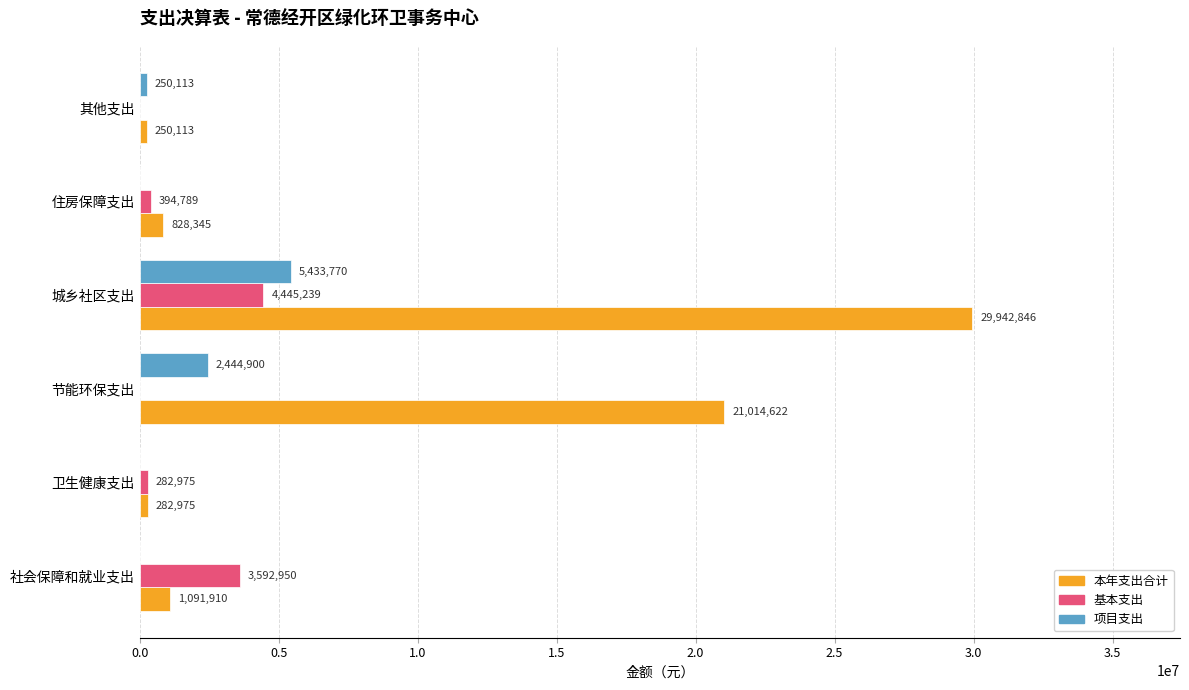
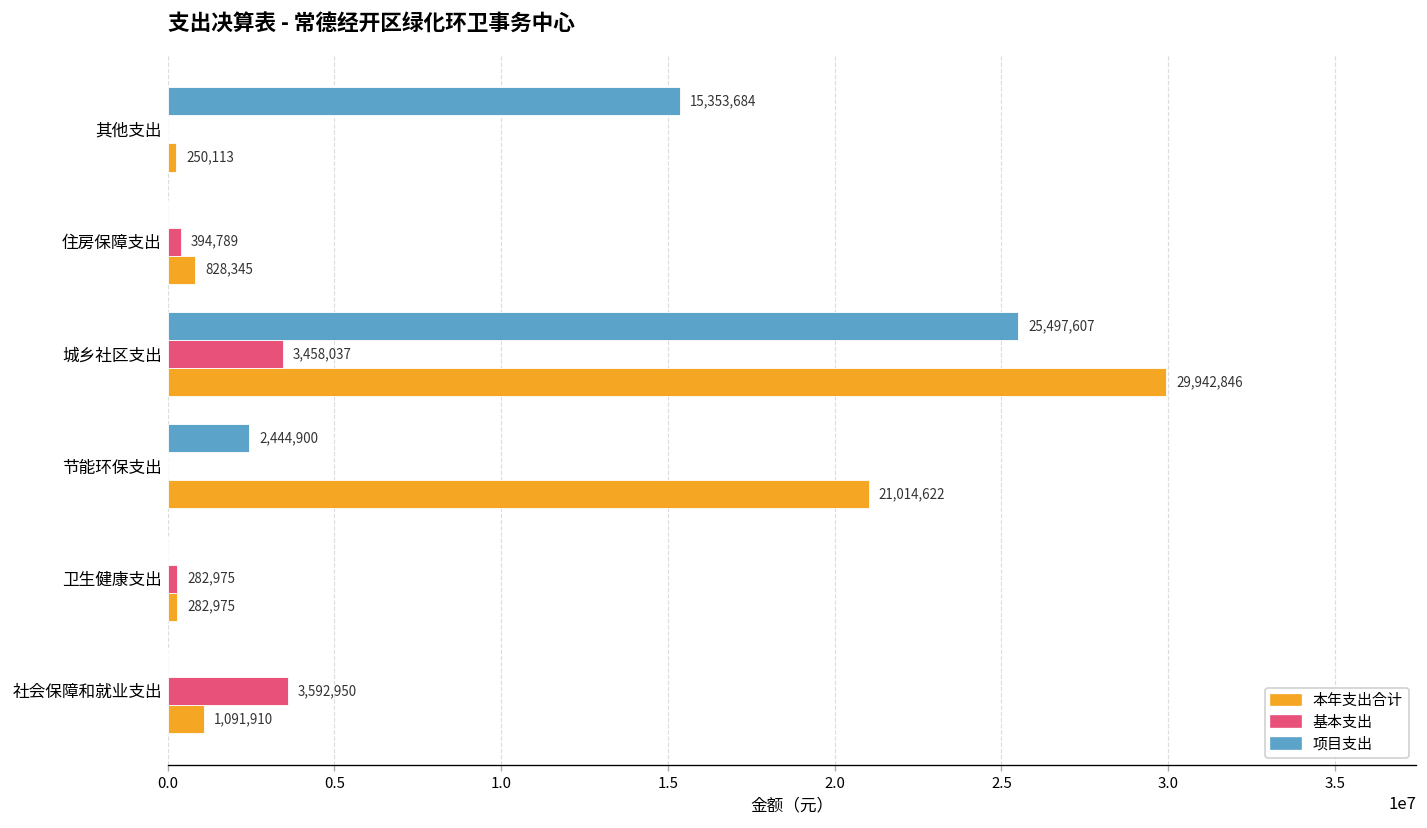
项目支出, 其他支出: 250,113 -> 15,353,684
项目支出, 城乡社区支出: 5,433,770 -> 25,497,607
基本支出, 城乡社区支出: 4,445,239 -> 3,458,037
